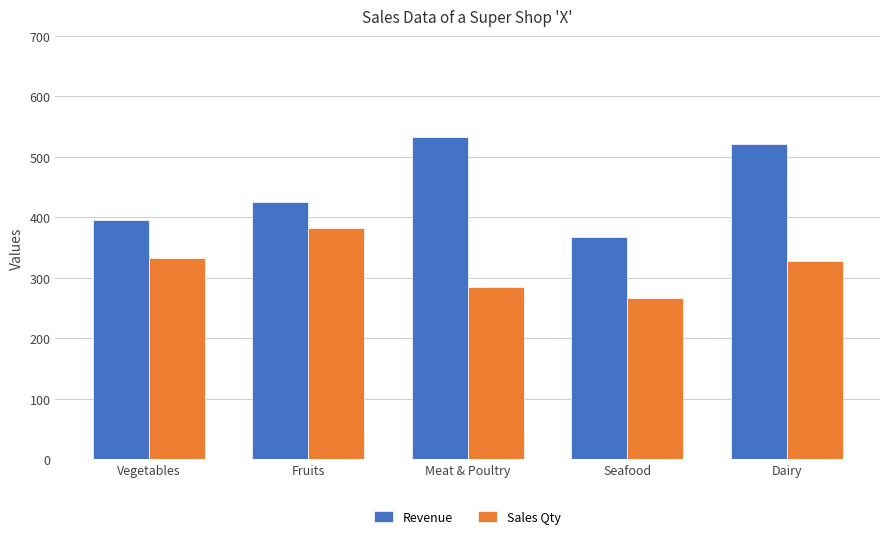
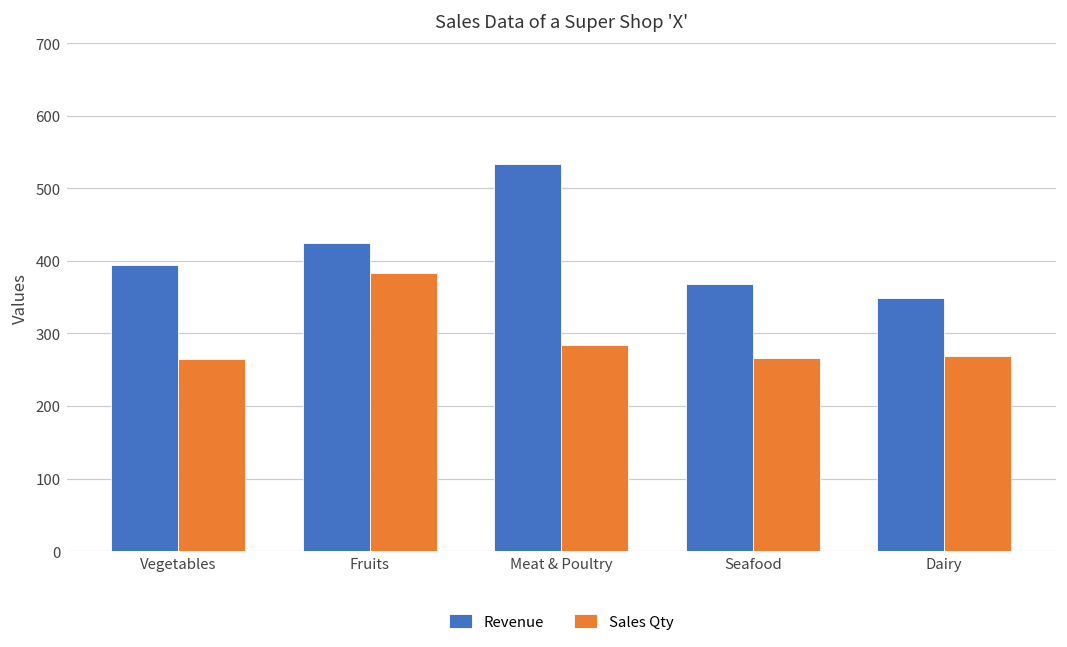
Sales Qty, Vegetables: 330 -> 270
Revenue, Dairy: 520 -> 350
Sales Qty, Dairy: 330 -> 270
